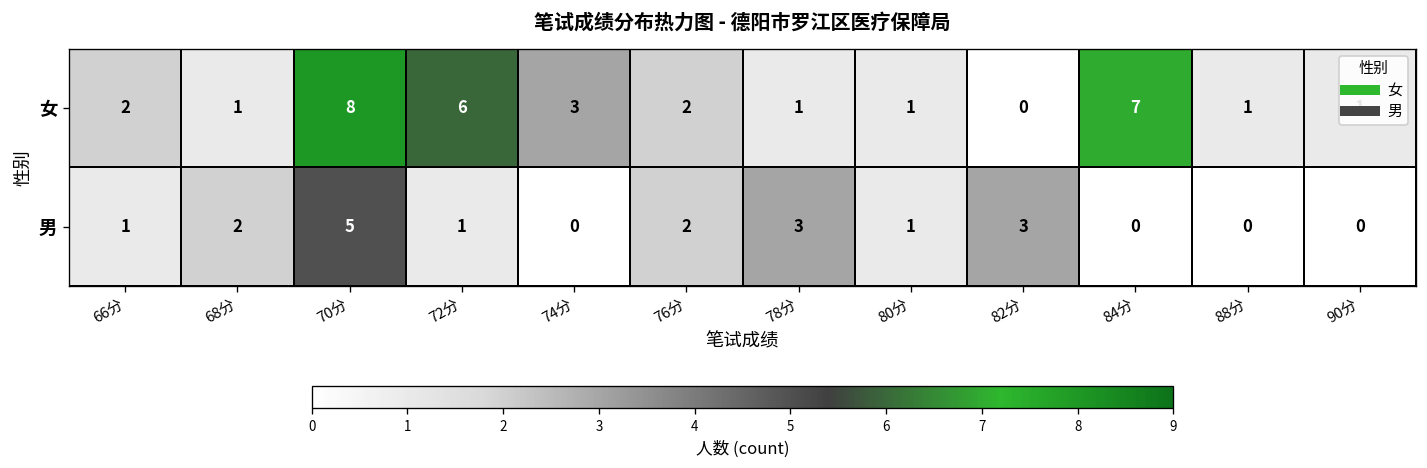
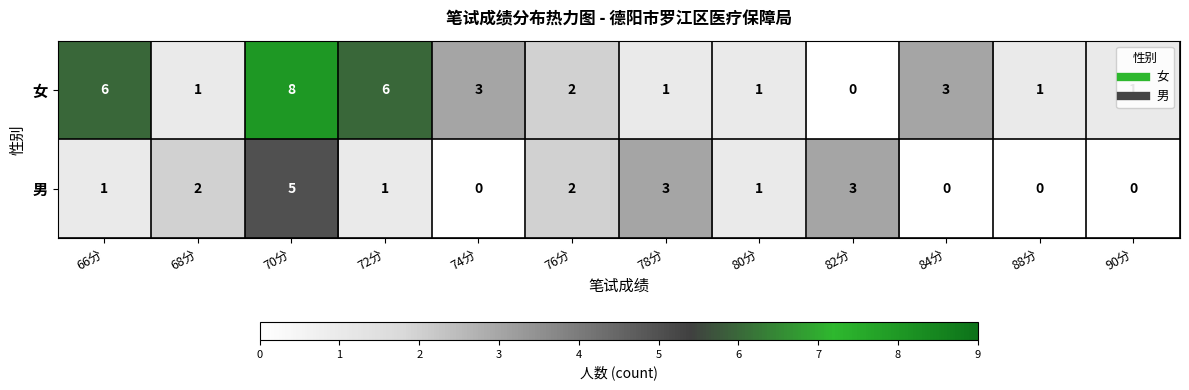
女, 66分: 2 -> 6
女, 84分: 7 -> 3
